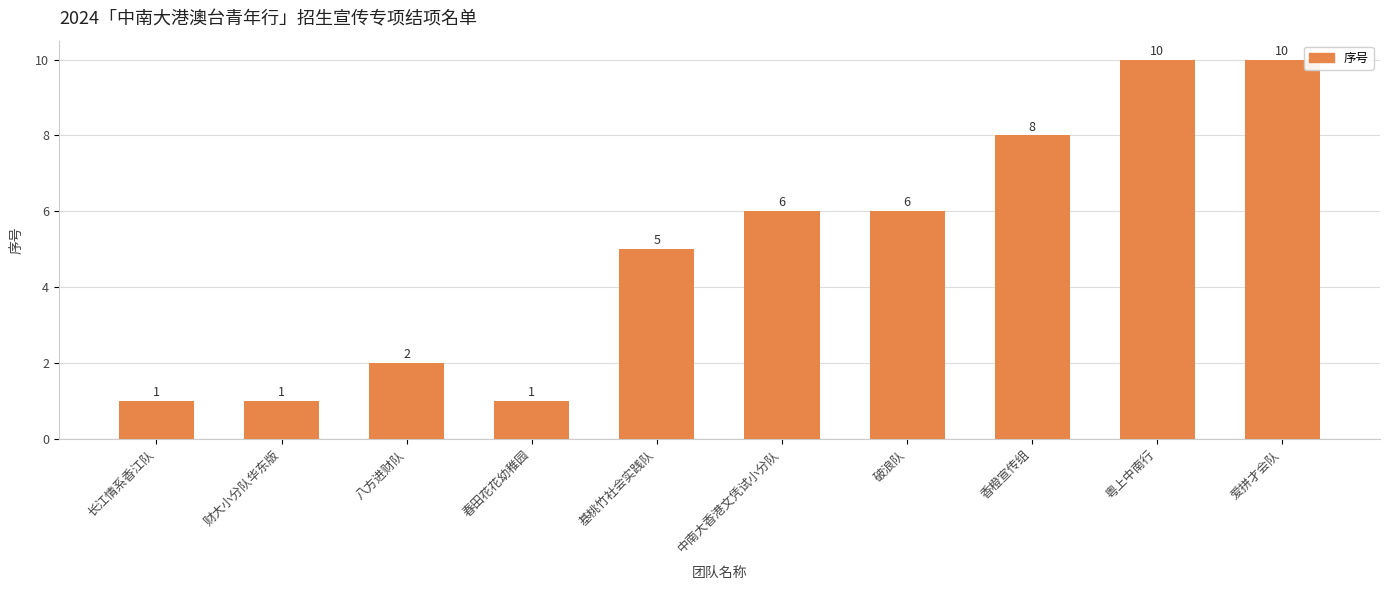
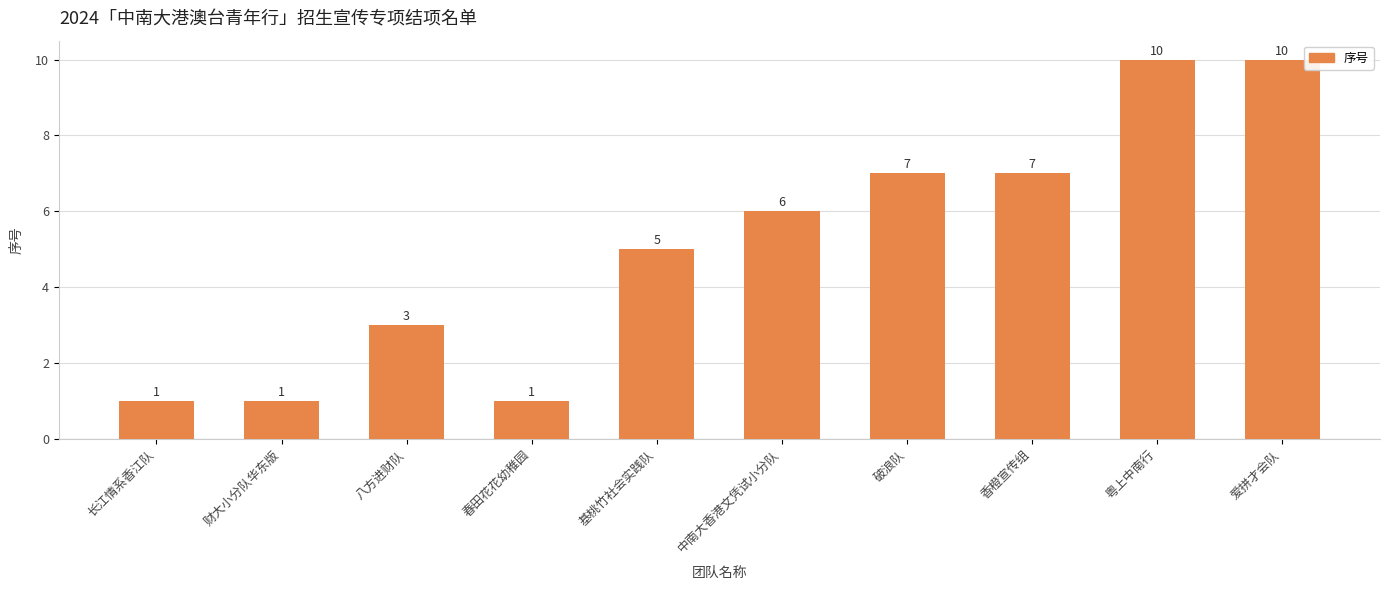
八方进财队: 2 -> 3
破浪队: 6 -> 7
香橙宣传组: 8 -> 7
